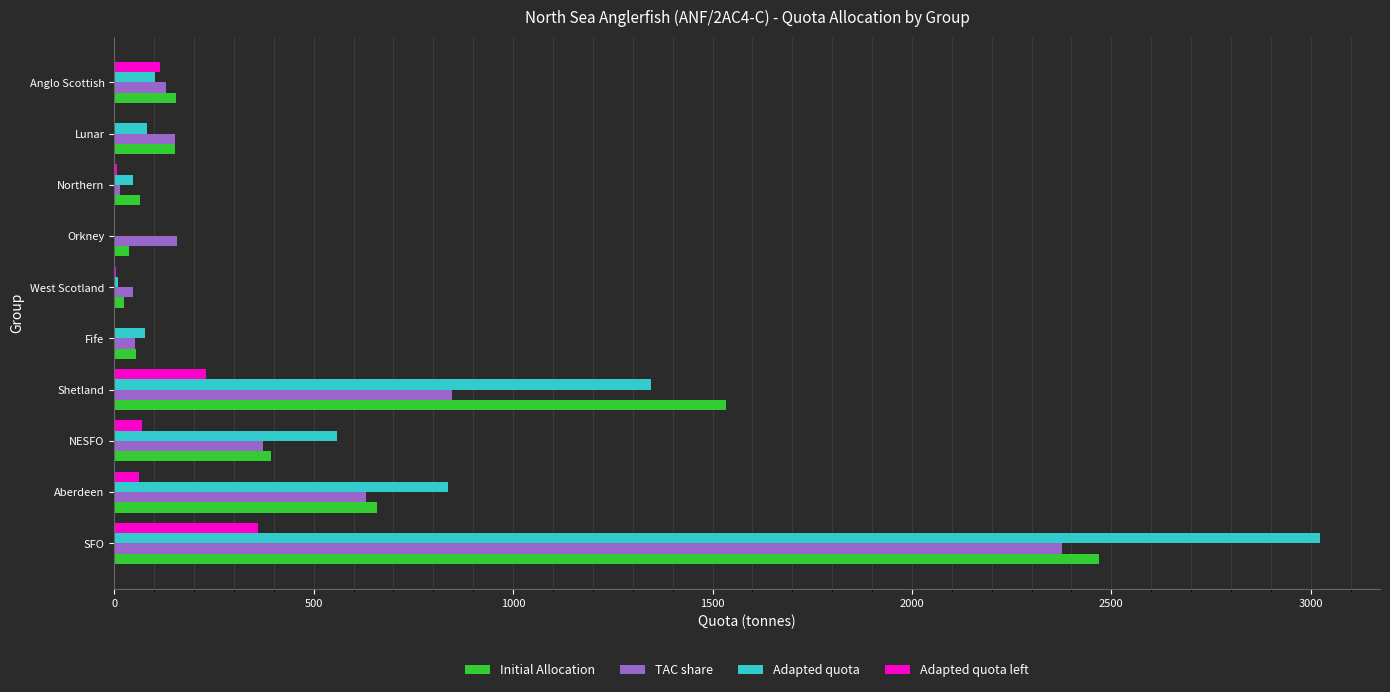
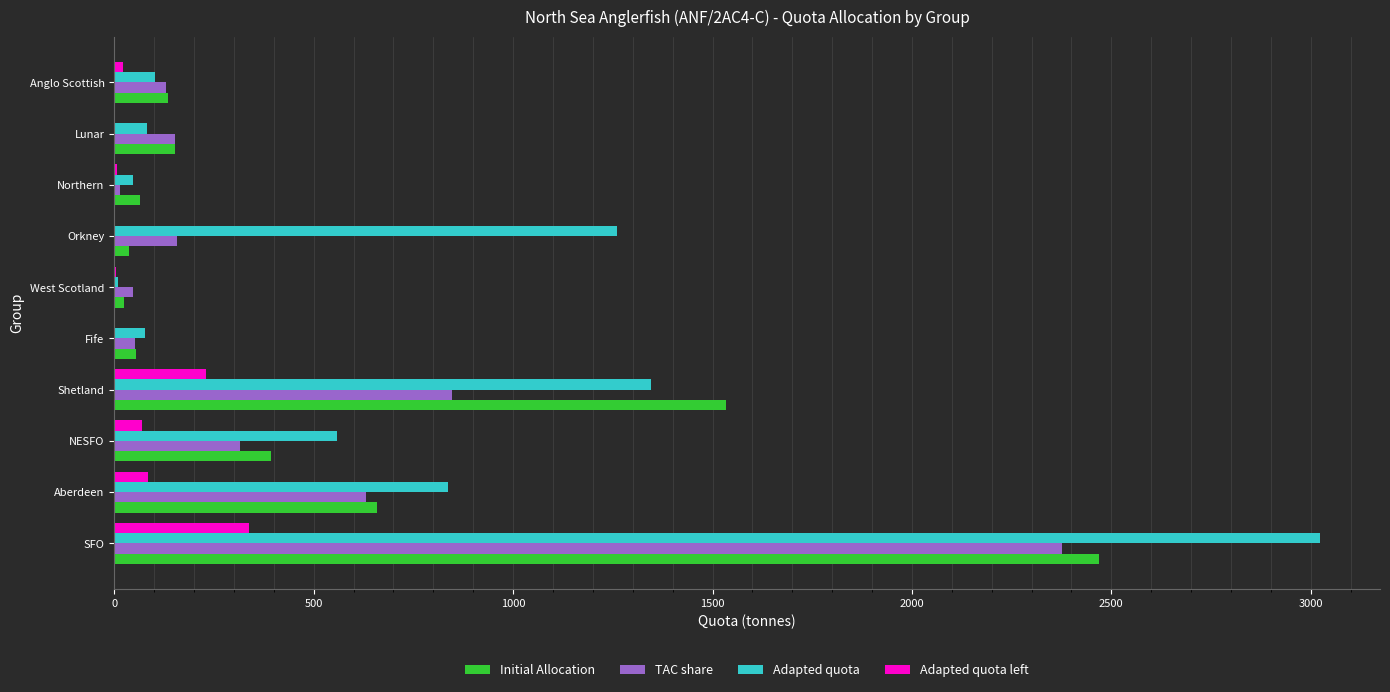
Adapted quota left, Anglo Scottish: 110 -> 20
Initial Allocation, Anglo Scottish: 150 -> 130
Adapted quota, Orkney: 0 -> 1260
TAC share, NESFO: 370 -> 320
Adapted quota left, Aberdeen: 60 -> 80
Adapted quota left, SFO: 360 -> 340
